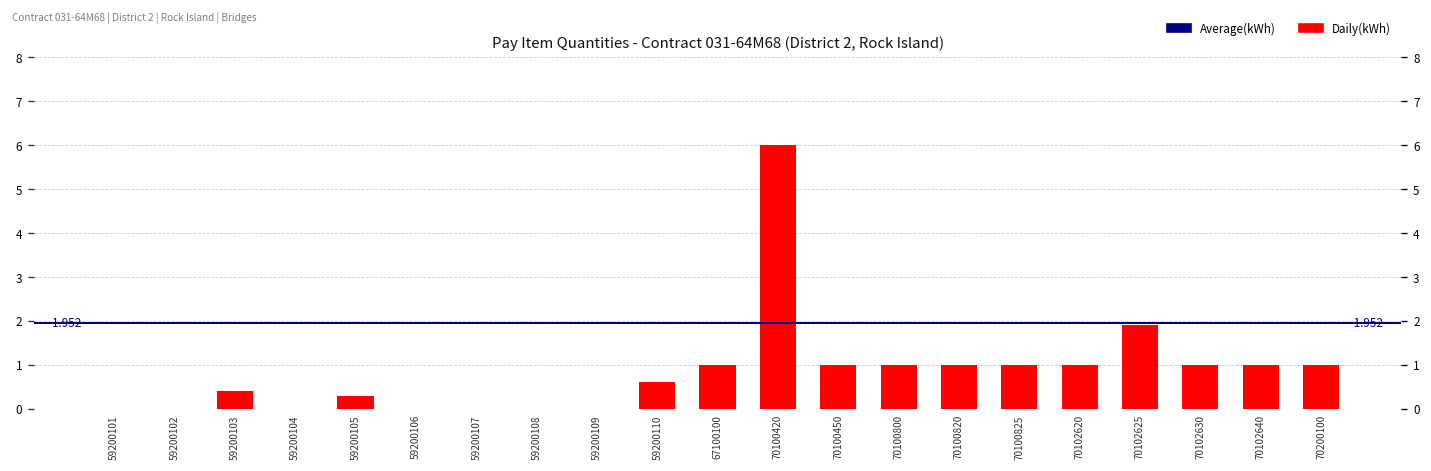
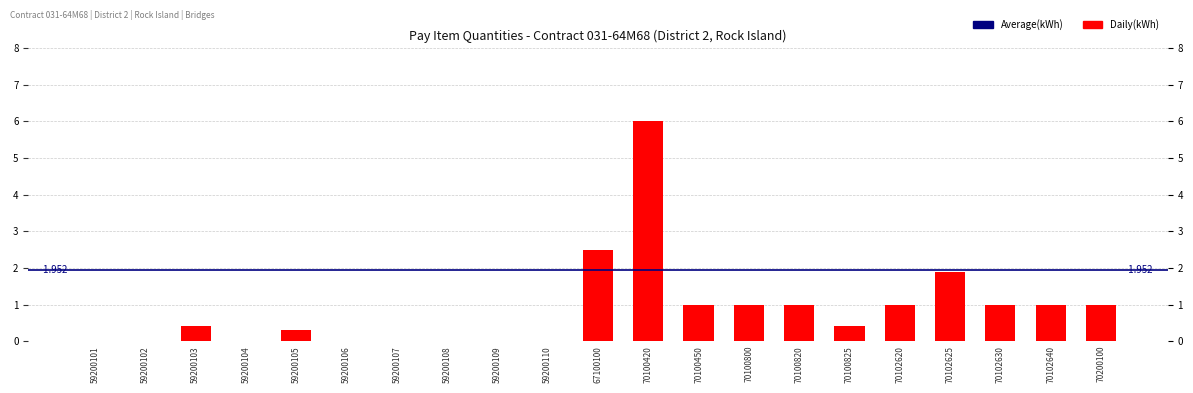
59200110: 0.6 -> 0.0
67100100: 1.0 -> 2.5
70100825: 1.0 -> 0.4
